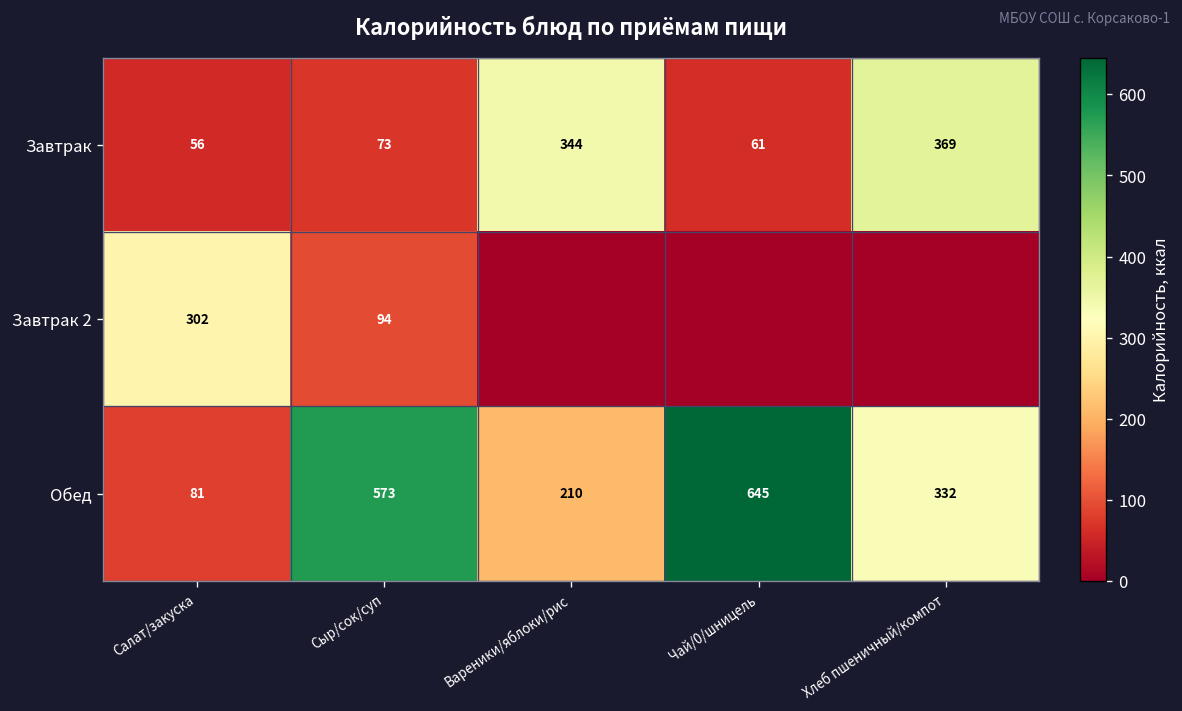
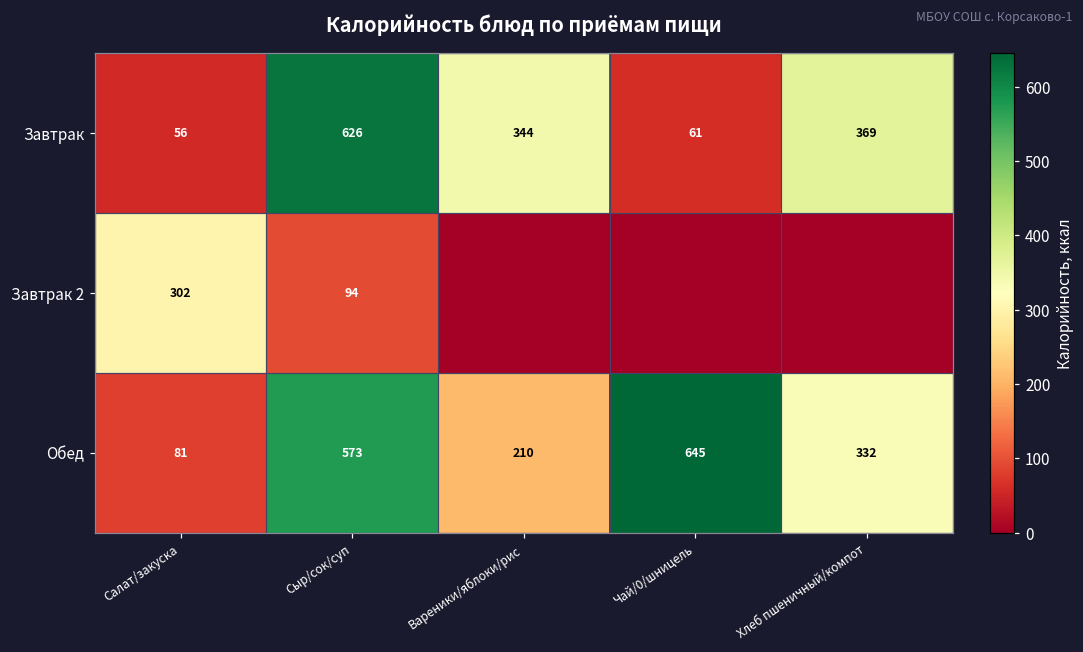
Завтрак, Сыр/сок/суп: 73 -> 626
